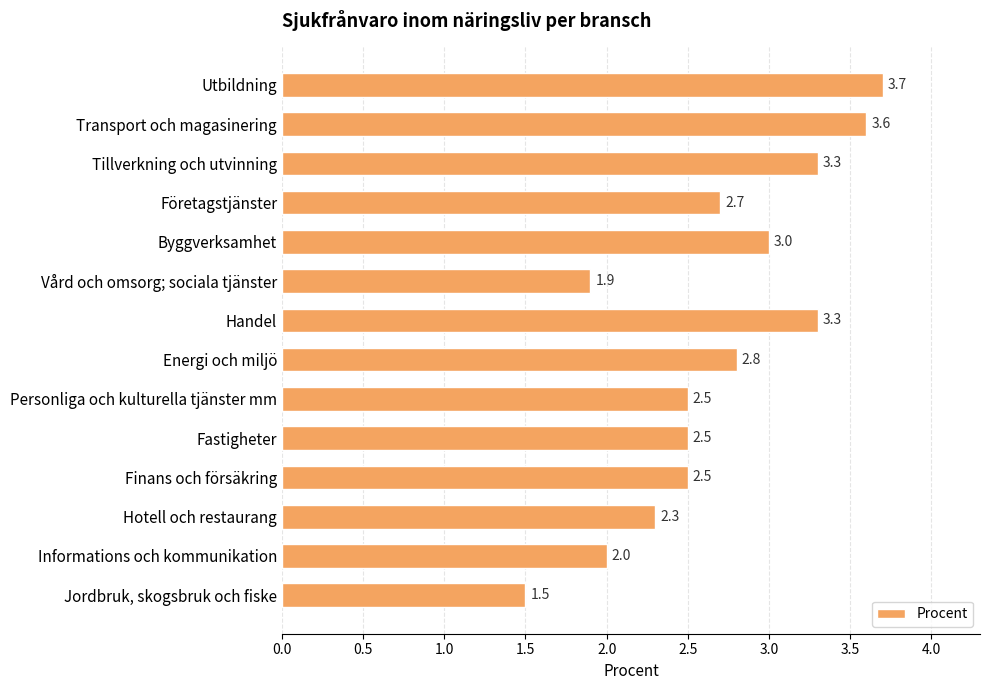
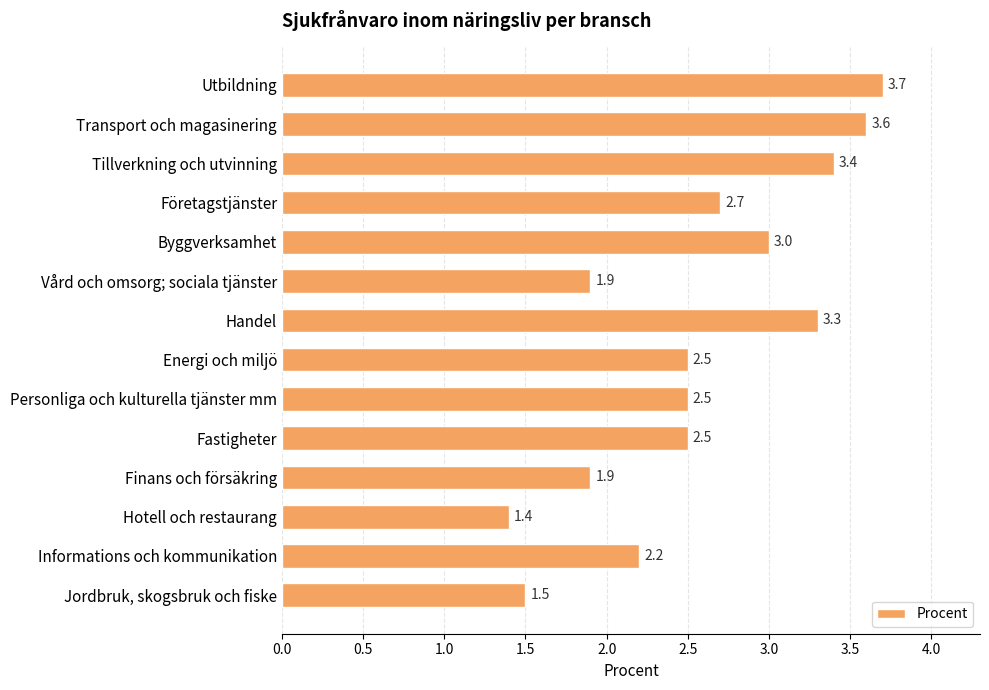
Tillverkning och utvinning: 3.3 -> 3.4
Energi och miljö: 2.8 -> 2.5
Finans och försäkring: 2.5 -> 1.9
Hotell och restaurang: 2.3 -> 1.4
Informations och kommunikation: 2.0 -> 2.2
